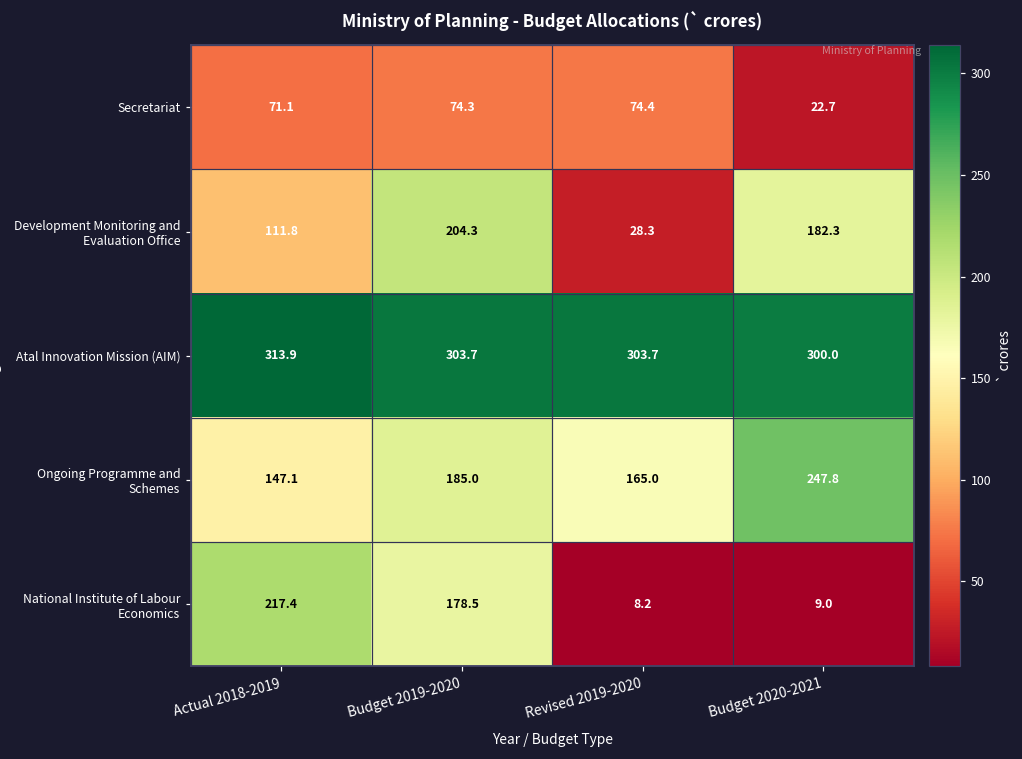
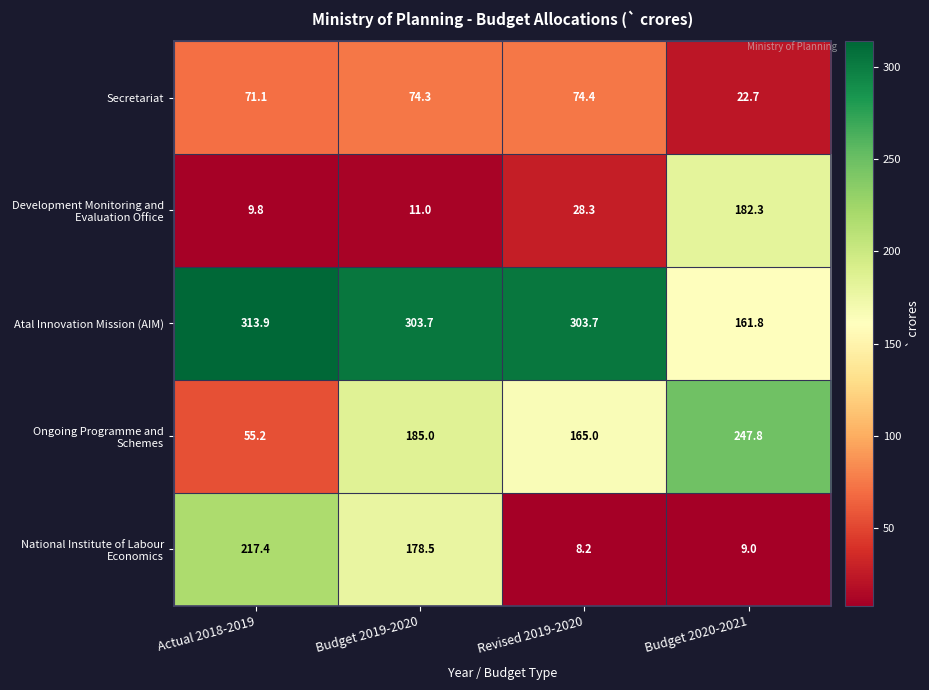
Development Monitoring and Evaluation Office, Actual 2018-2019: 111.8 -> 9.8
Development Monitoring and Evaluation Office, Budget 2019-2020: 204.3 -> 11.0
Atal Innovation Mission (AIM), Budget 2020-2021: 300.0 -> 161.8
Ongoing Programme and Schemes, Actual 2018-2019: 147.1 -> 55.2
